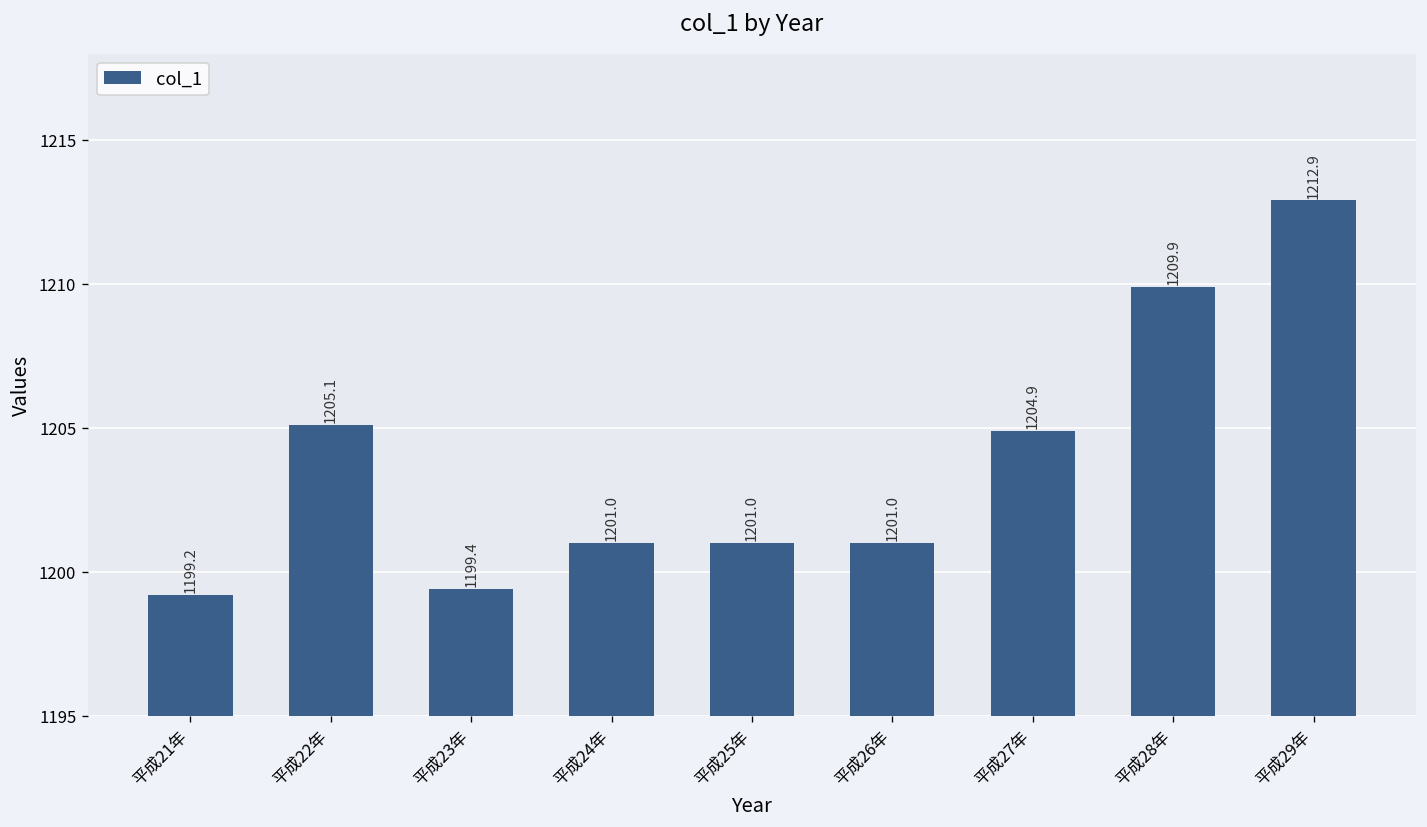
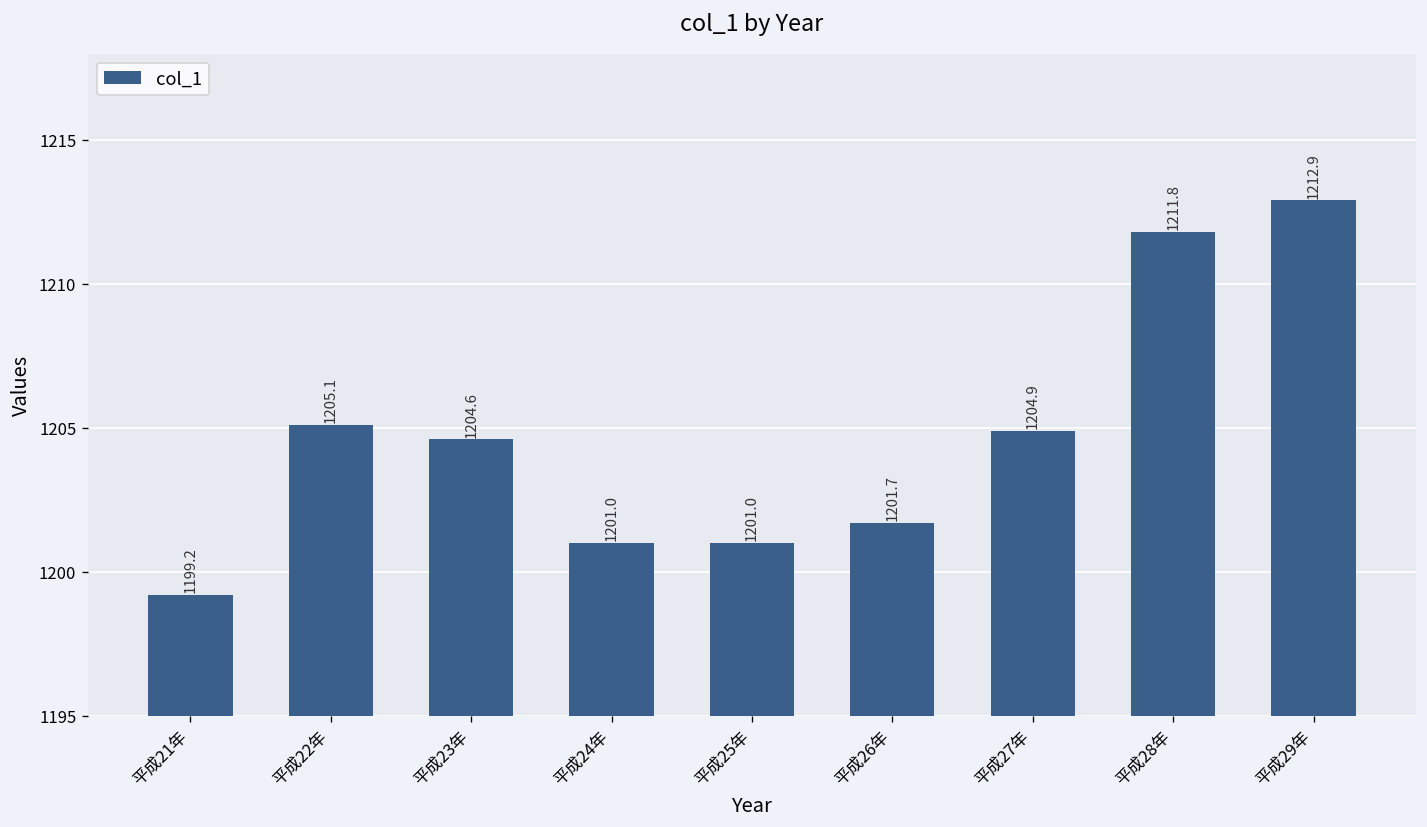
平成23年: 1199.4 -> 1204.6
平成26年: 1201.0 -> 1201.7
平成28年: 1209.9 -> 1211.8
